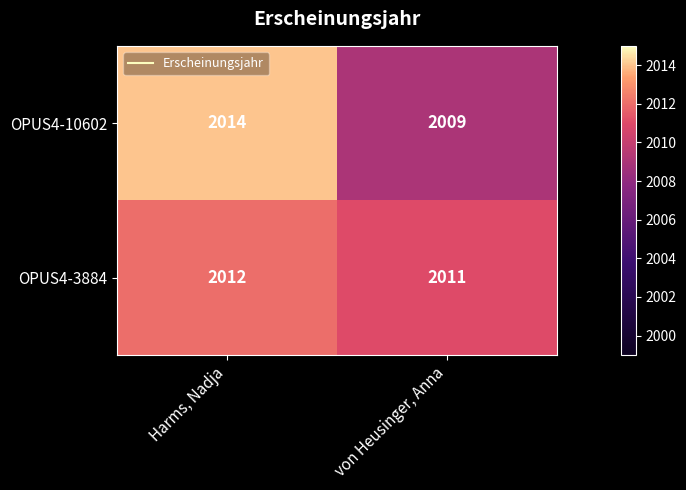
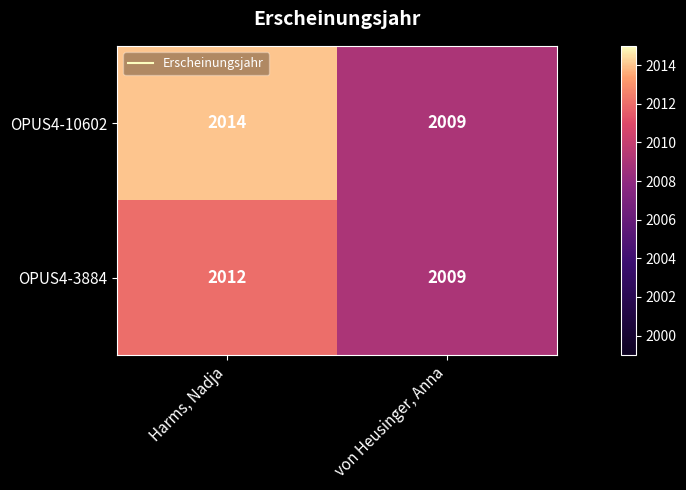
OPUS4-3884, von Heusinger, Anna: 2011 -> 2009
